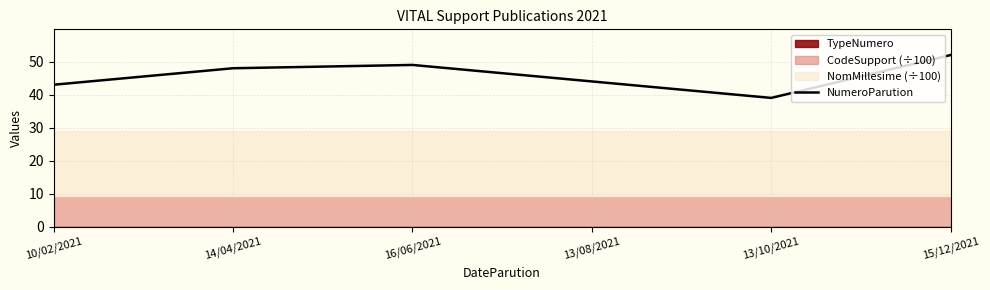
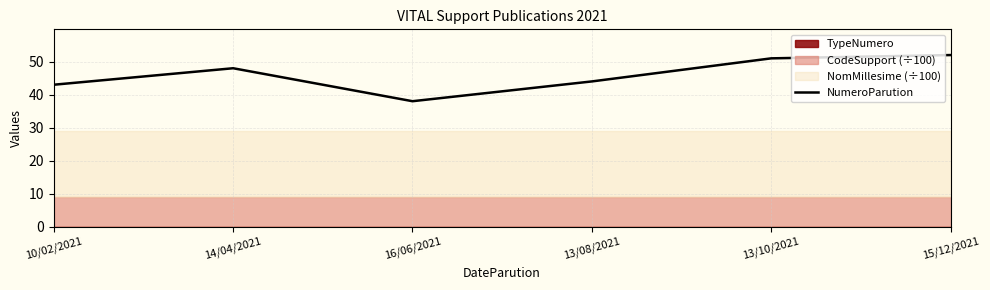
NumeroParution, 16/06/2021: 49 -> 38
NumeroParution, 13/10/2021: 39 -> 51
